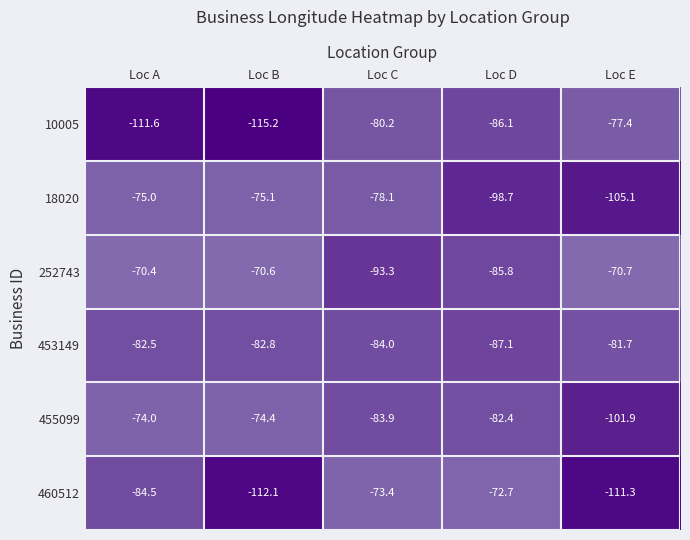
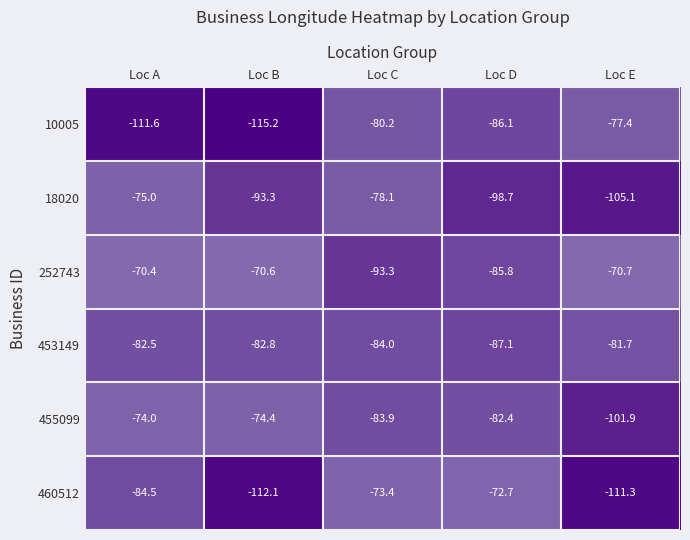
18020, Loc B: -75.1 -> -93.3
